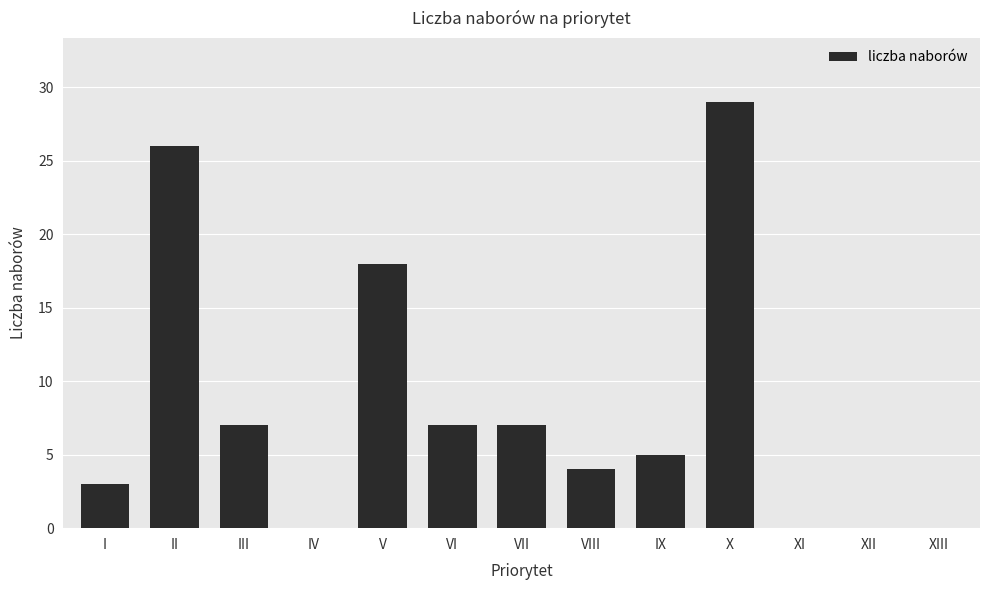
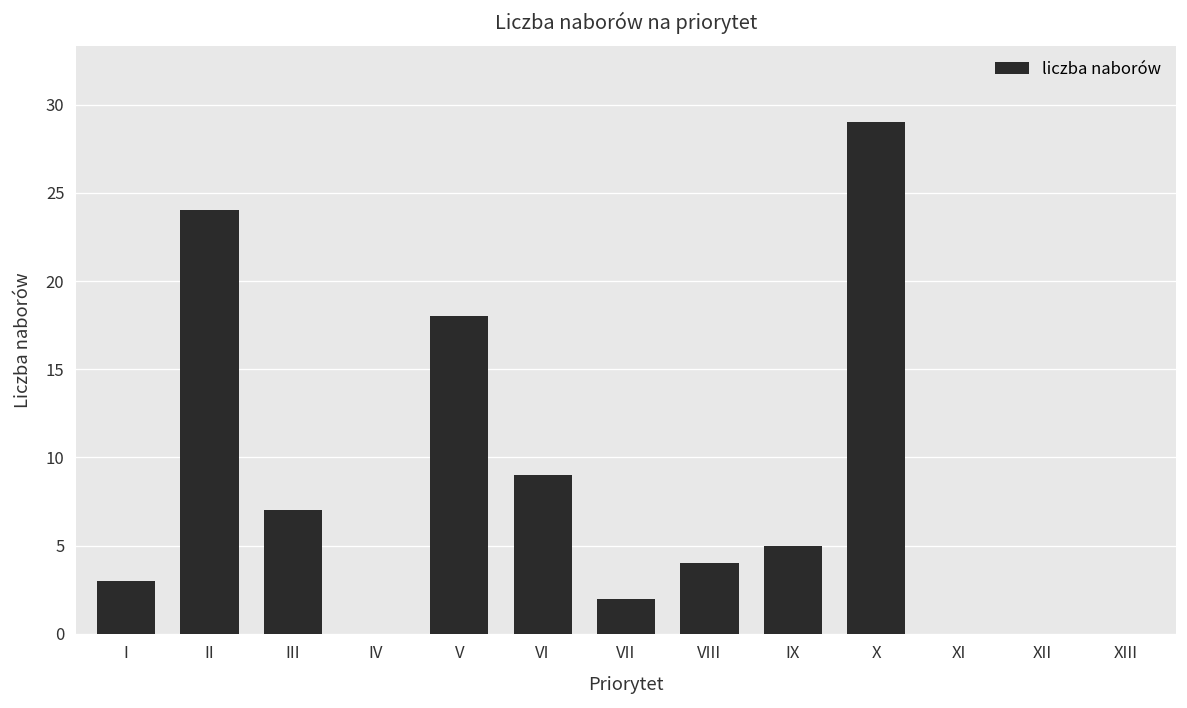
II: 26 -> 24
VI: 7 -> 9
VII: 7 -> 2
